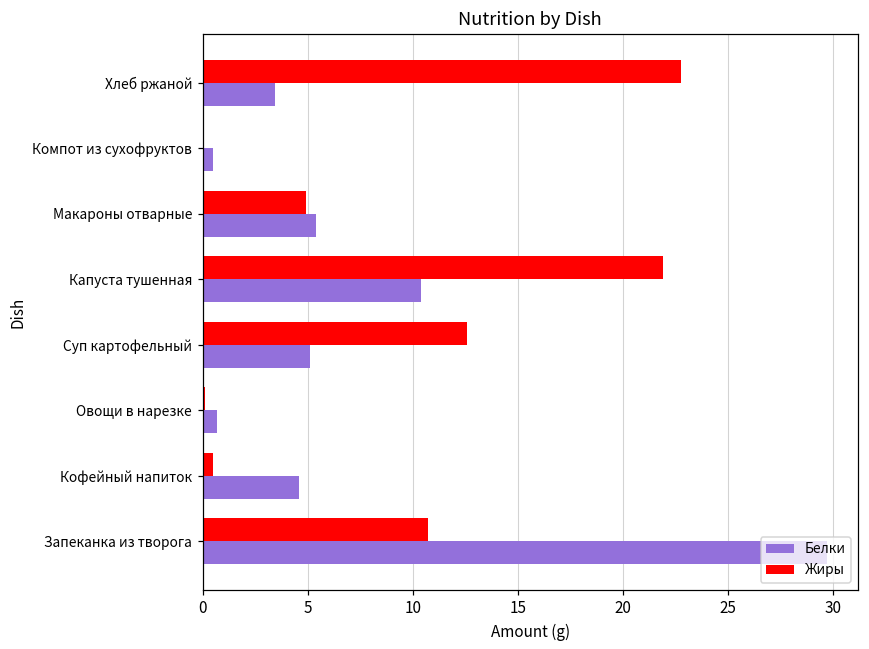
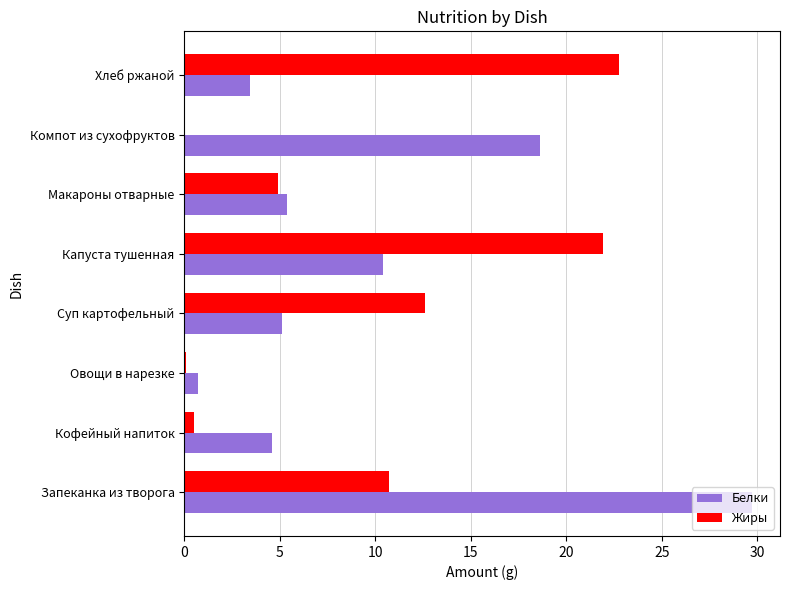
Белки, Компот из сухофруктов: 0.5 -> 18.6
